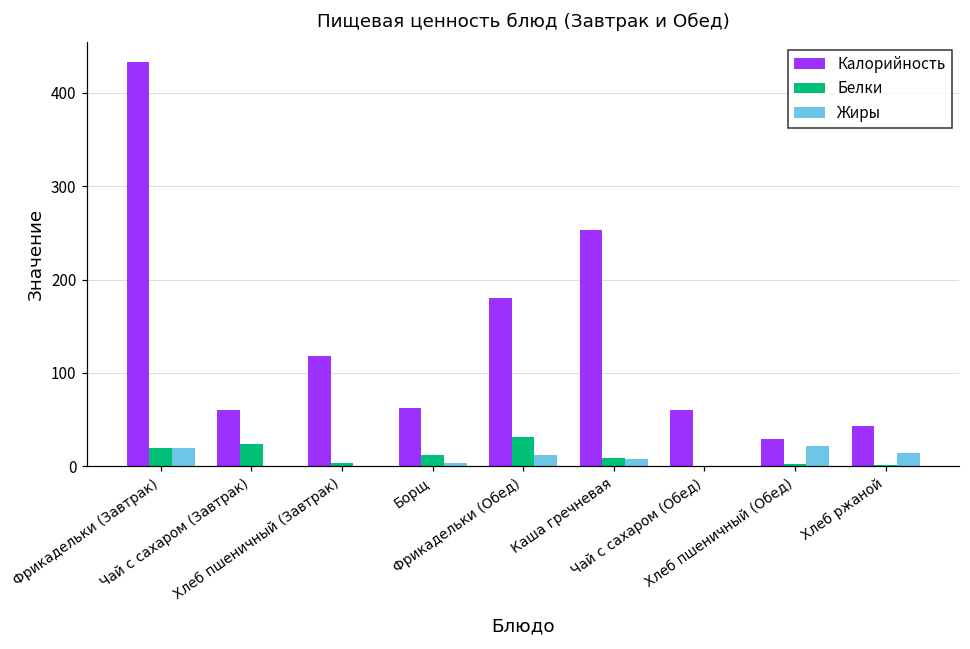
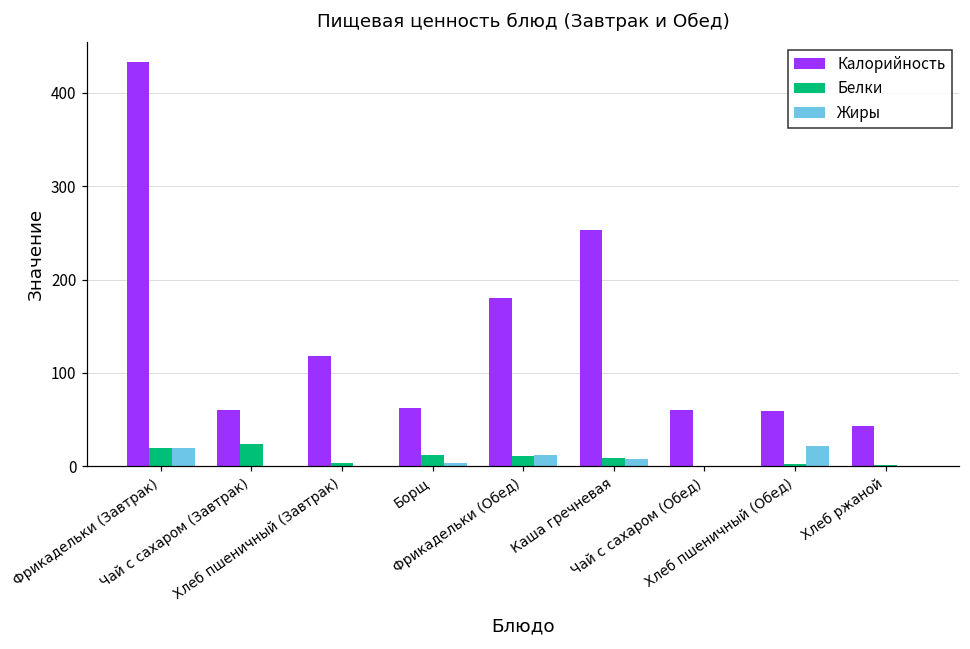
Белки, Фрикадельки (Обед): 30 -> 10
Калорийность, Хлеб пшеничный (Обед): 30 -> 60
Жиры, Хлеб ржаной: 10 -> 0
